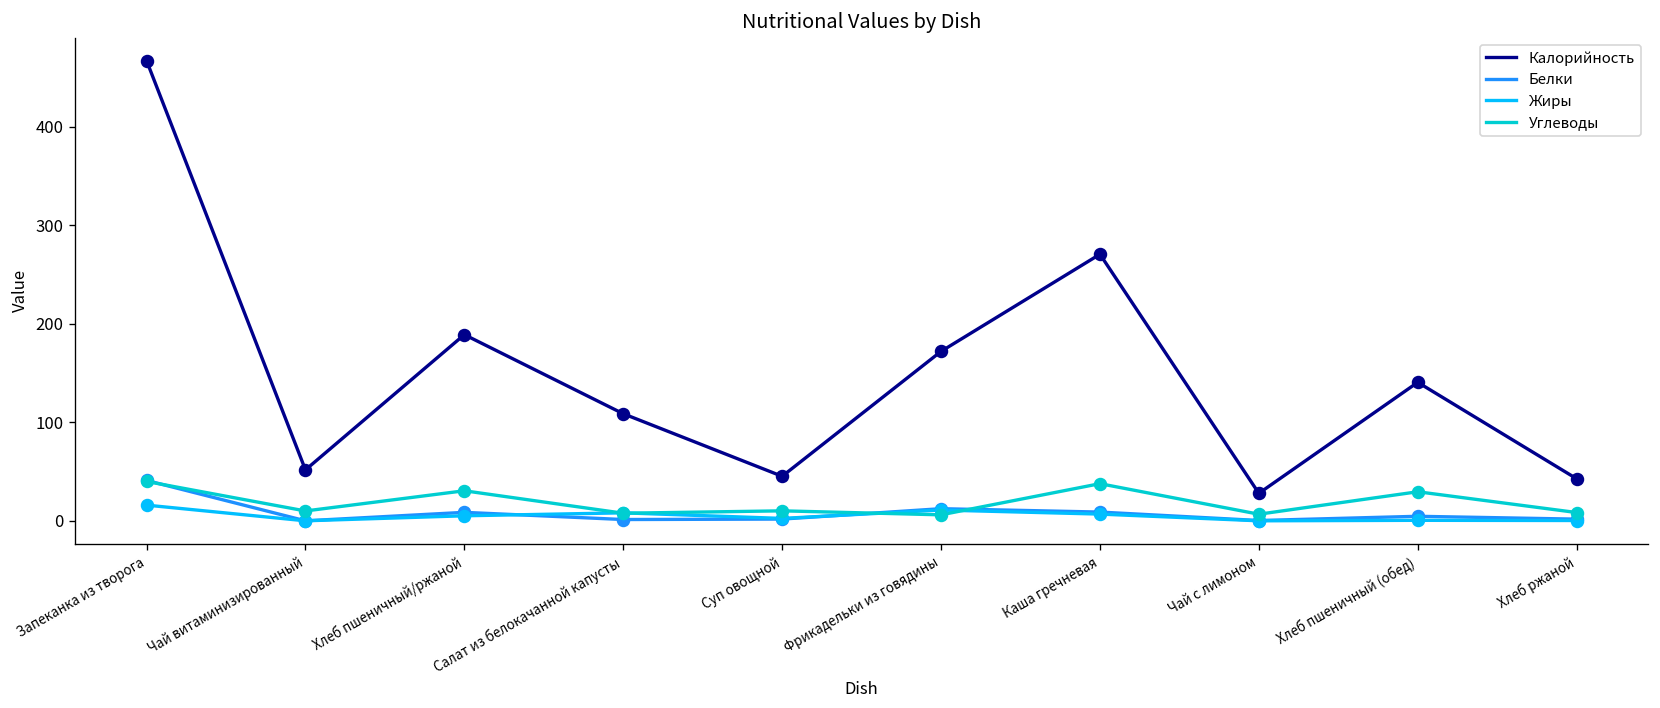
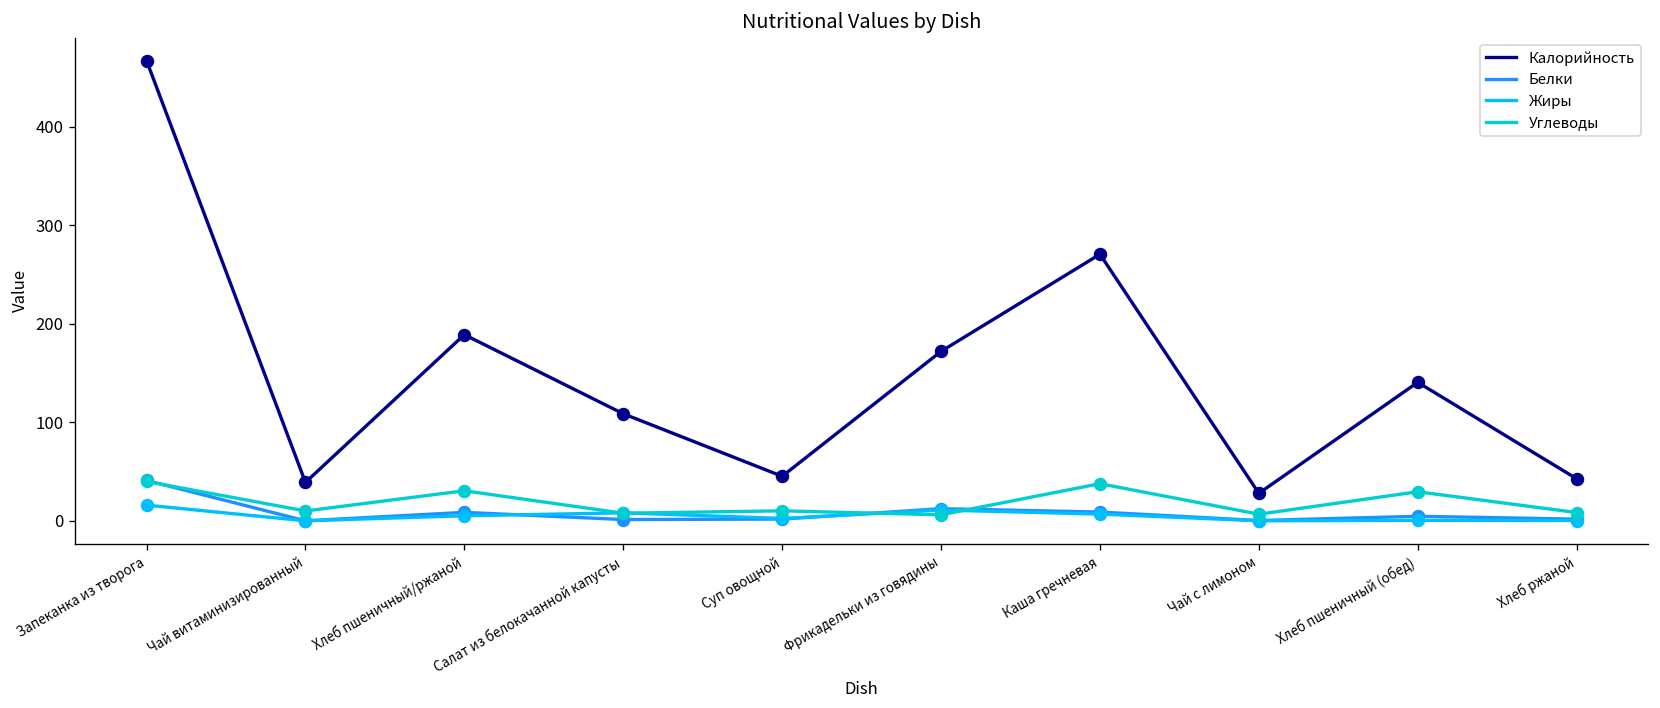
Калорийность, Чай витаминизированный: 50 -> 40
